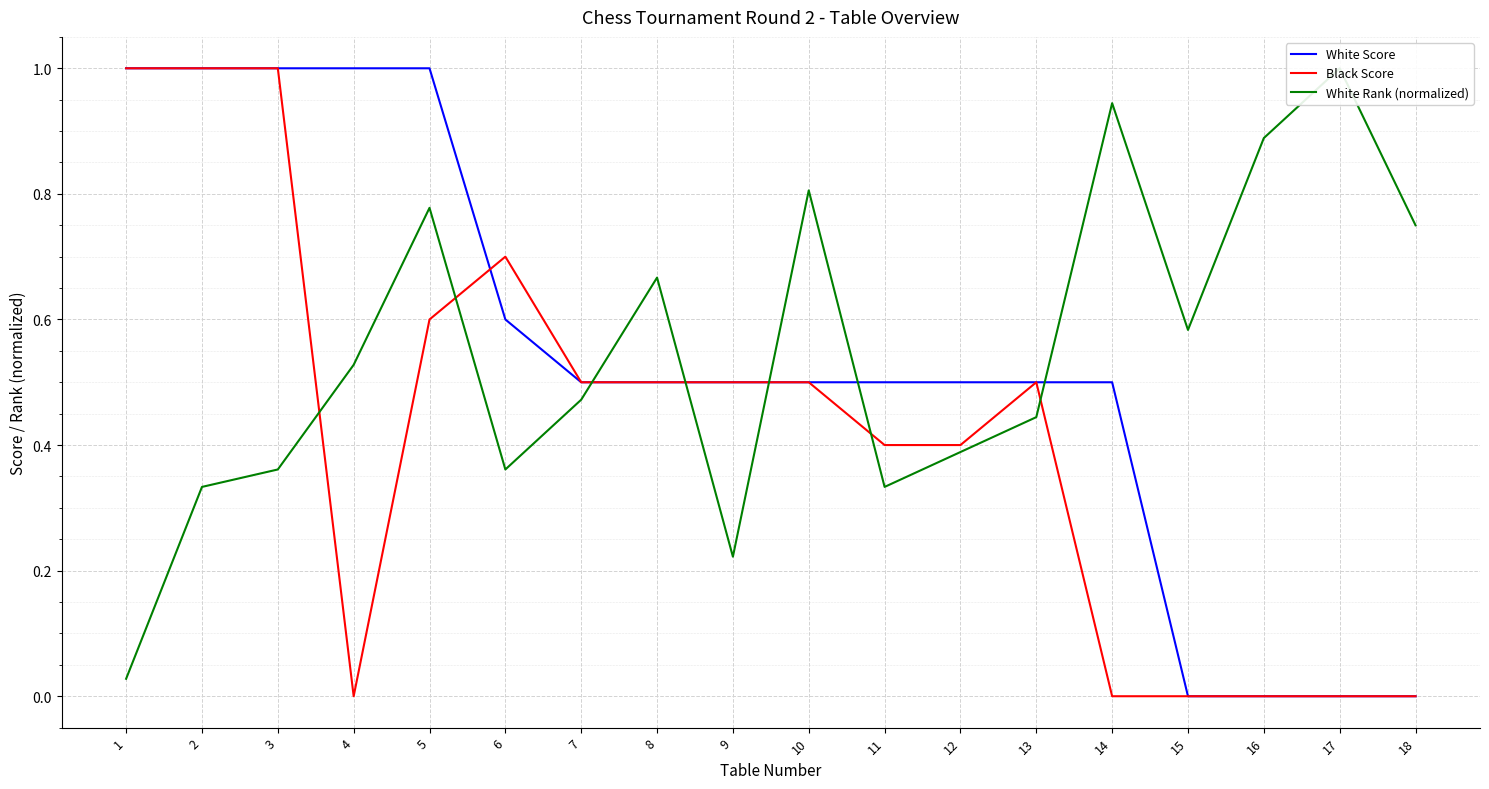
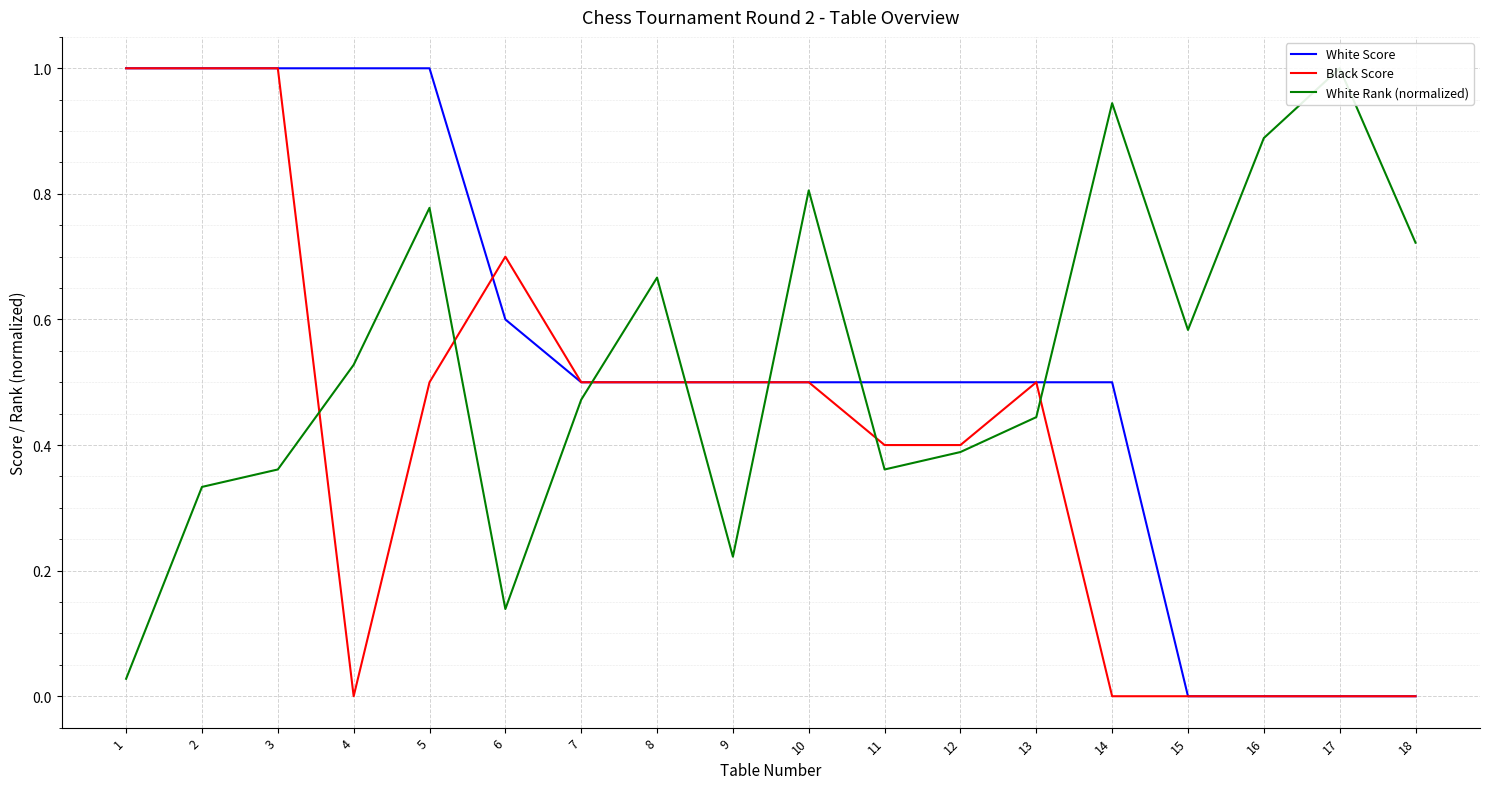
Black Score, 5: 0.6 -> 0.5
White Rank (normalized), 6: 0.36 -> 0.14
White Rank (normalized), 11: 0.33 -> 0.36
White Rank (normalized), 18: 0.75 -> 0.72
